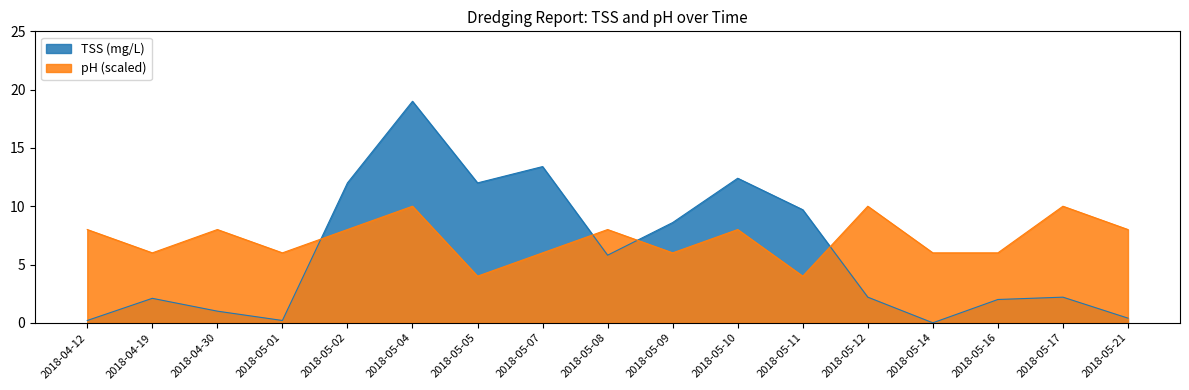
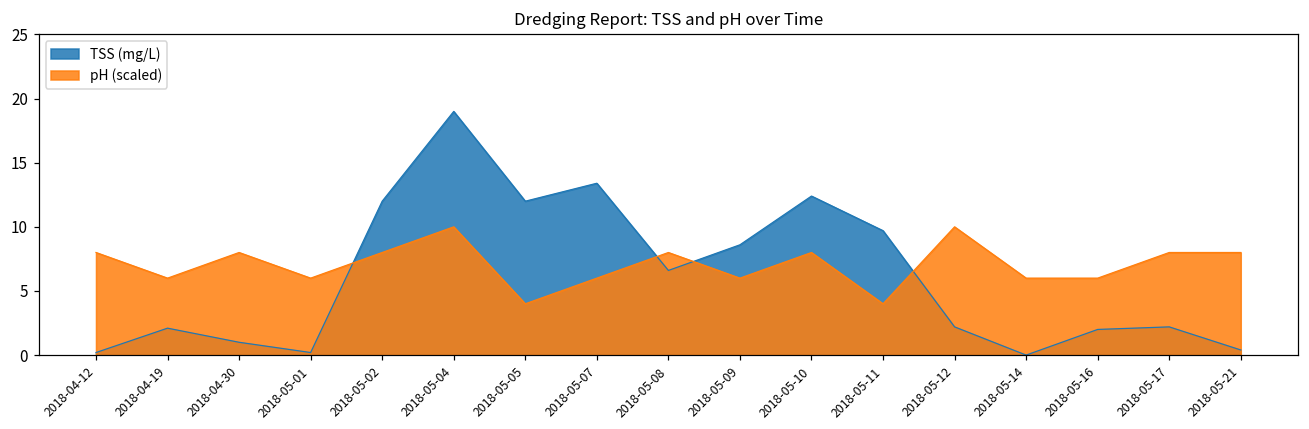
TSS (mg/L), 2018-05-08: 5.8 -> 6.6
pH (scaled), 2018-05-17: 10.0 -> 8.0
